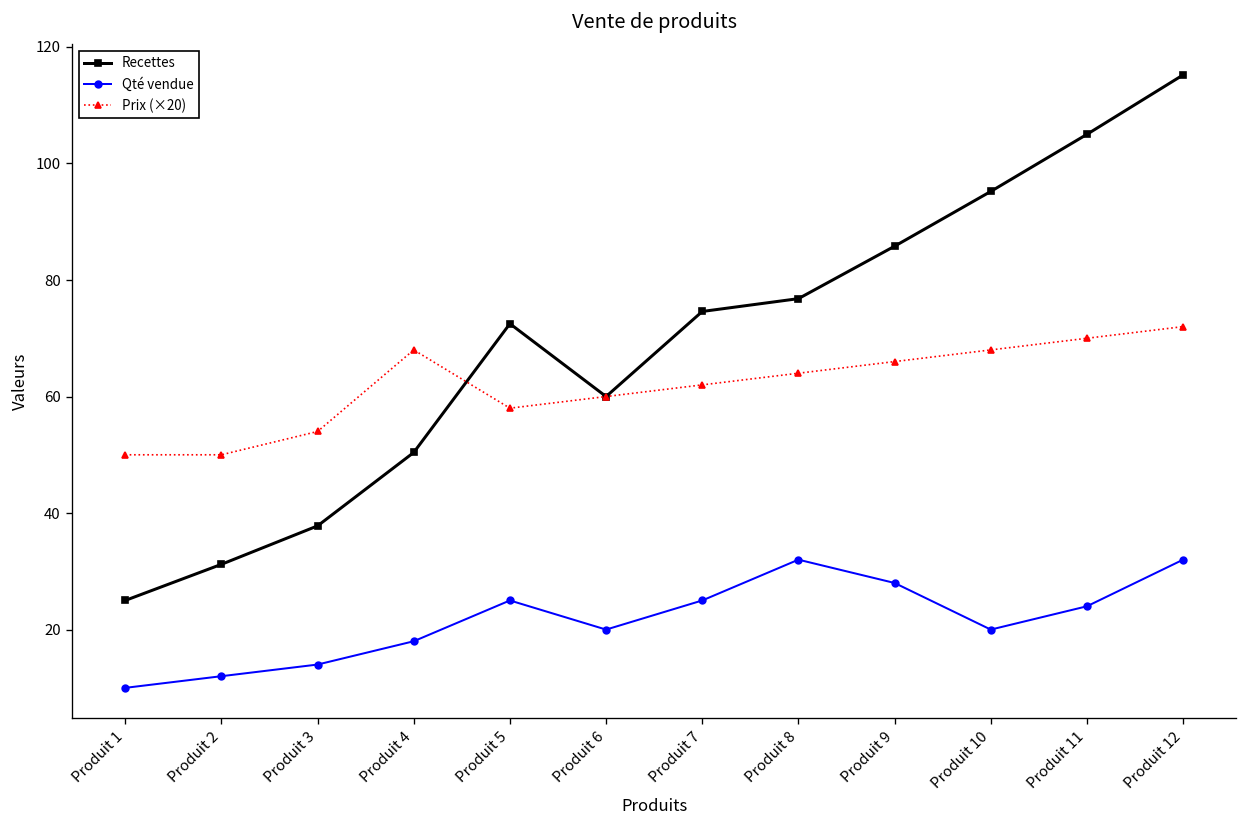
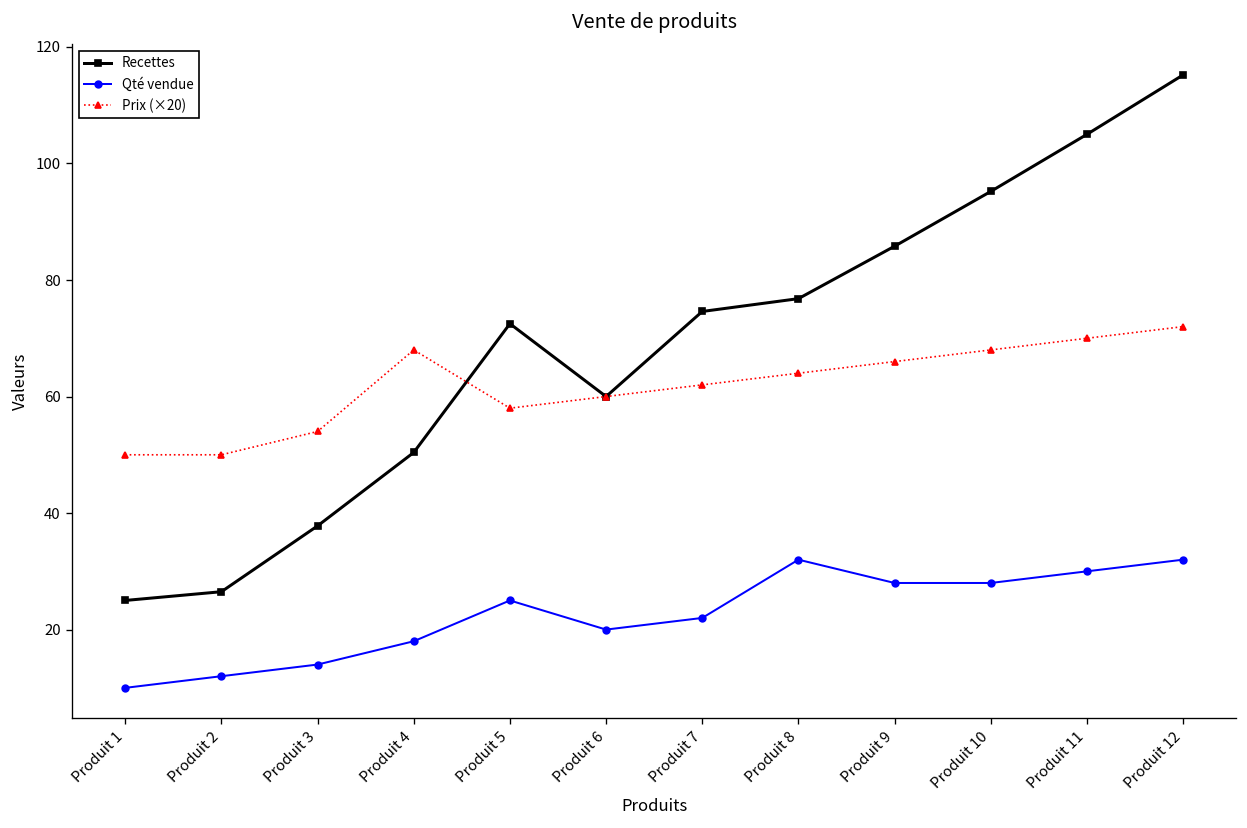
Recettes, Produit 2: 31 -> 27
Qté vendue, Produit 7: 25 -> 22
Qté vendue, Produit 10: 20 -> 28
Qté vendue, Produit 11: 24 -> 30
